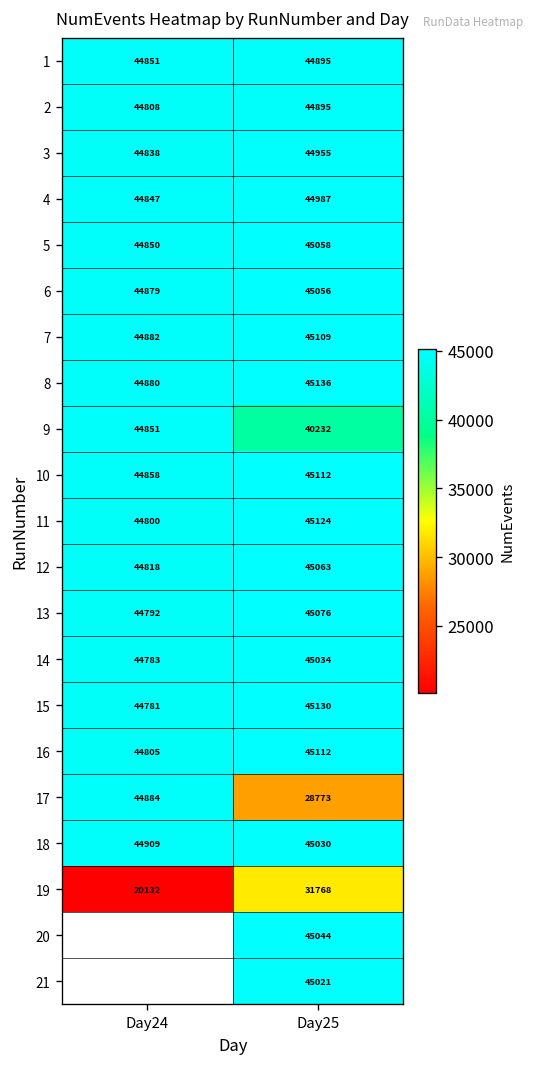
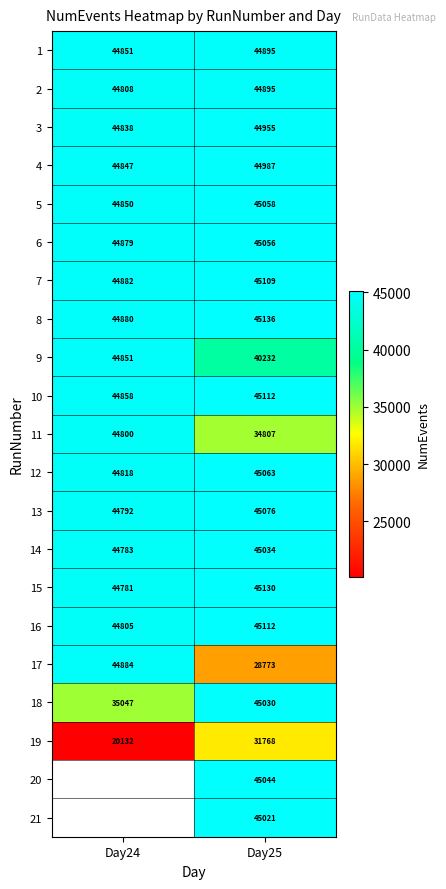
11, Day25: 45124 -> 34807
18, Day24: 44909 -> 35047
